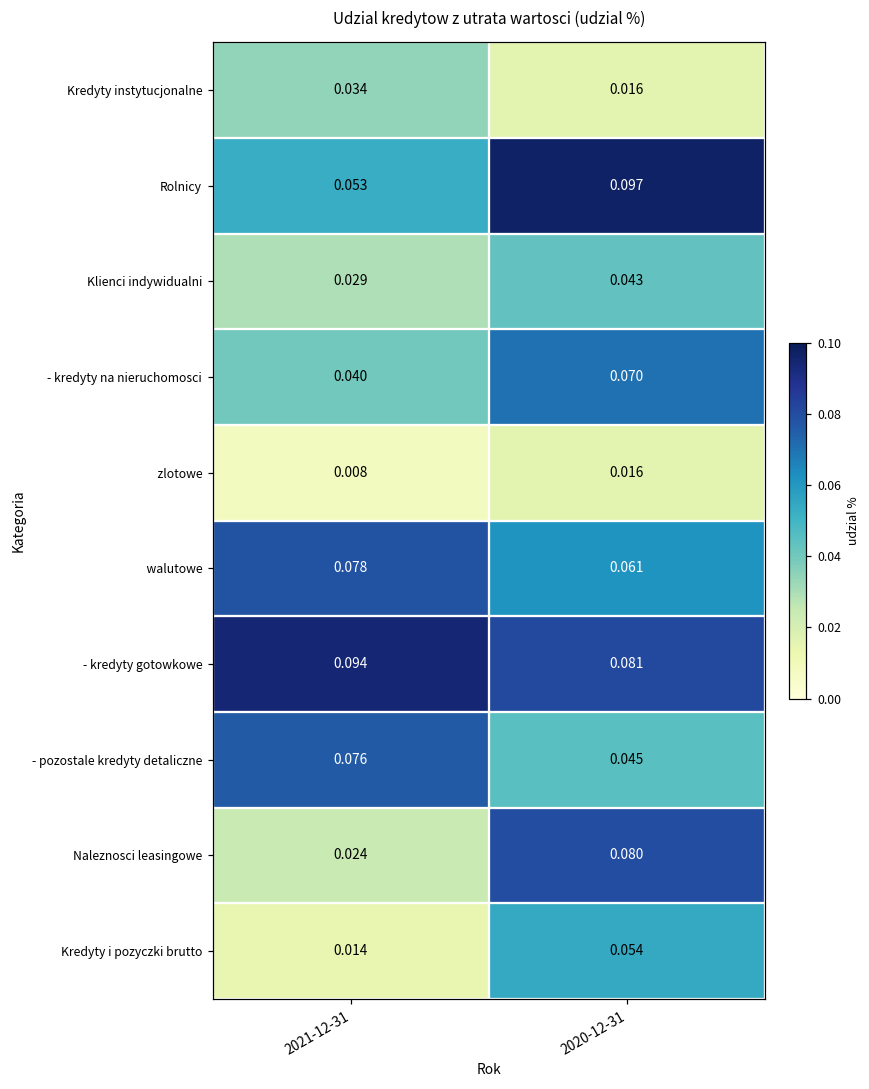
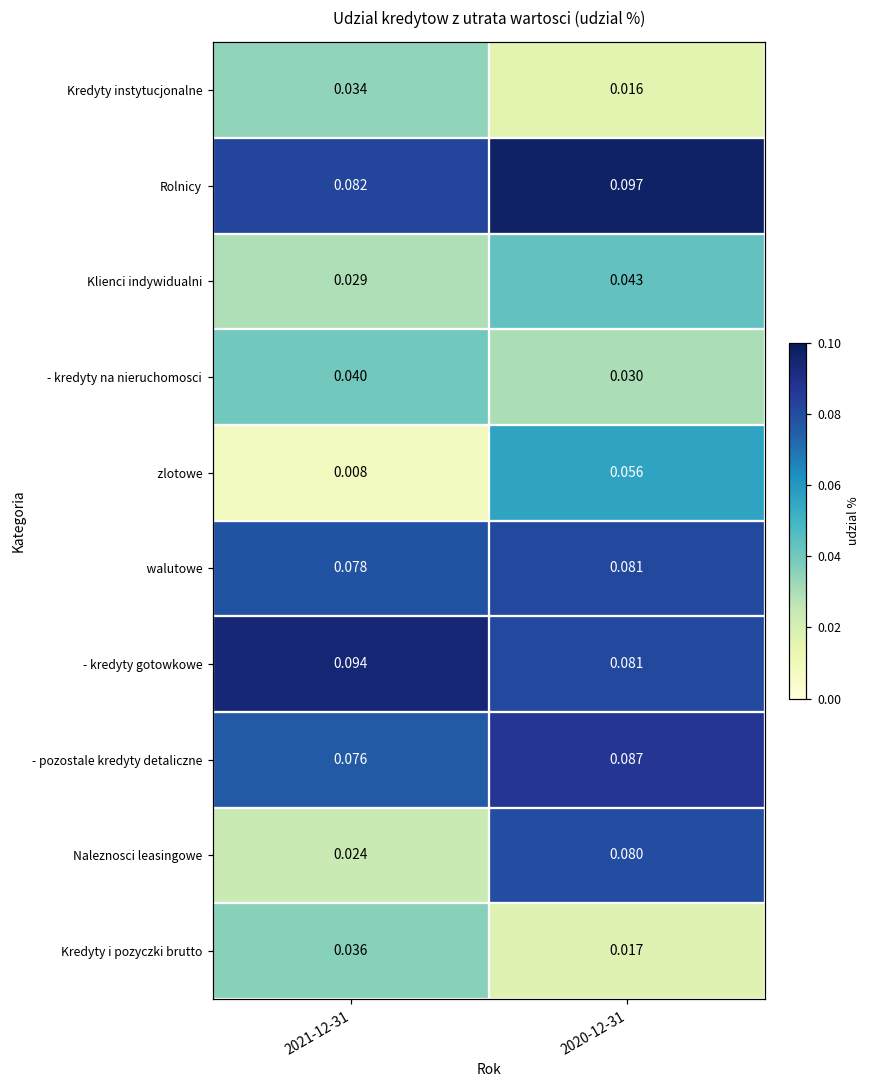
Rolnicy, 2021-12-31: 0.053 -> 0.082
- kredyty na nieruchomosci, 2020-12-31: 0.070 -> 0.030
zlotowe, 2020-12-31: 0.016 -> 0.056
walutowe, 2020-12-31: 0.061 -> 0.081
- pozostale kredyty detaliczne, 2020-12-31: 0.045 -> 0.087
Kredyty i pozyczki brutto, 2021-12-31: 0.014 -> 0.036
Kredyty i pozyczki brutto, 2020-12-31: 0.054 -> 0.017
